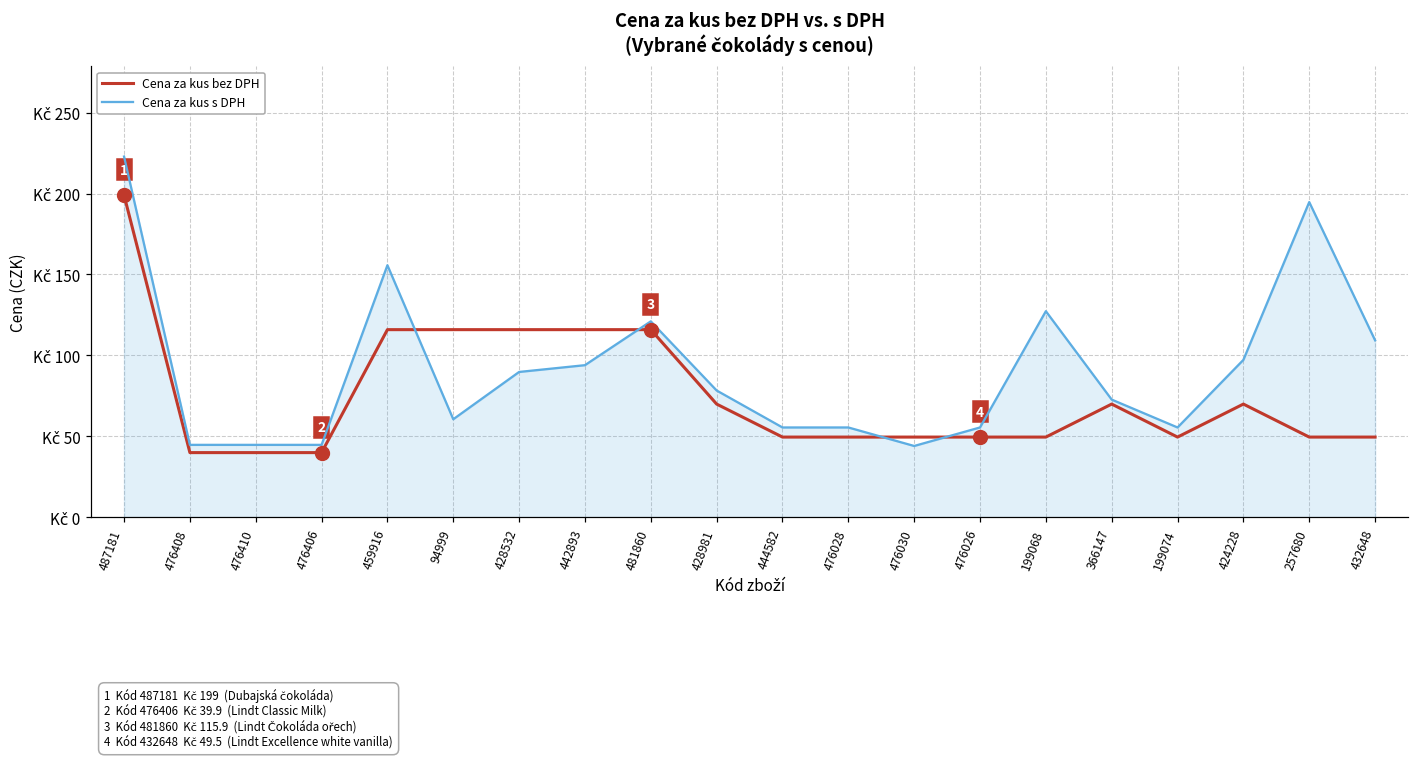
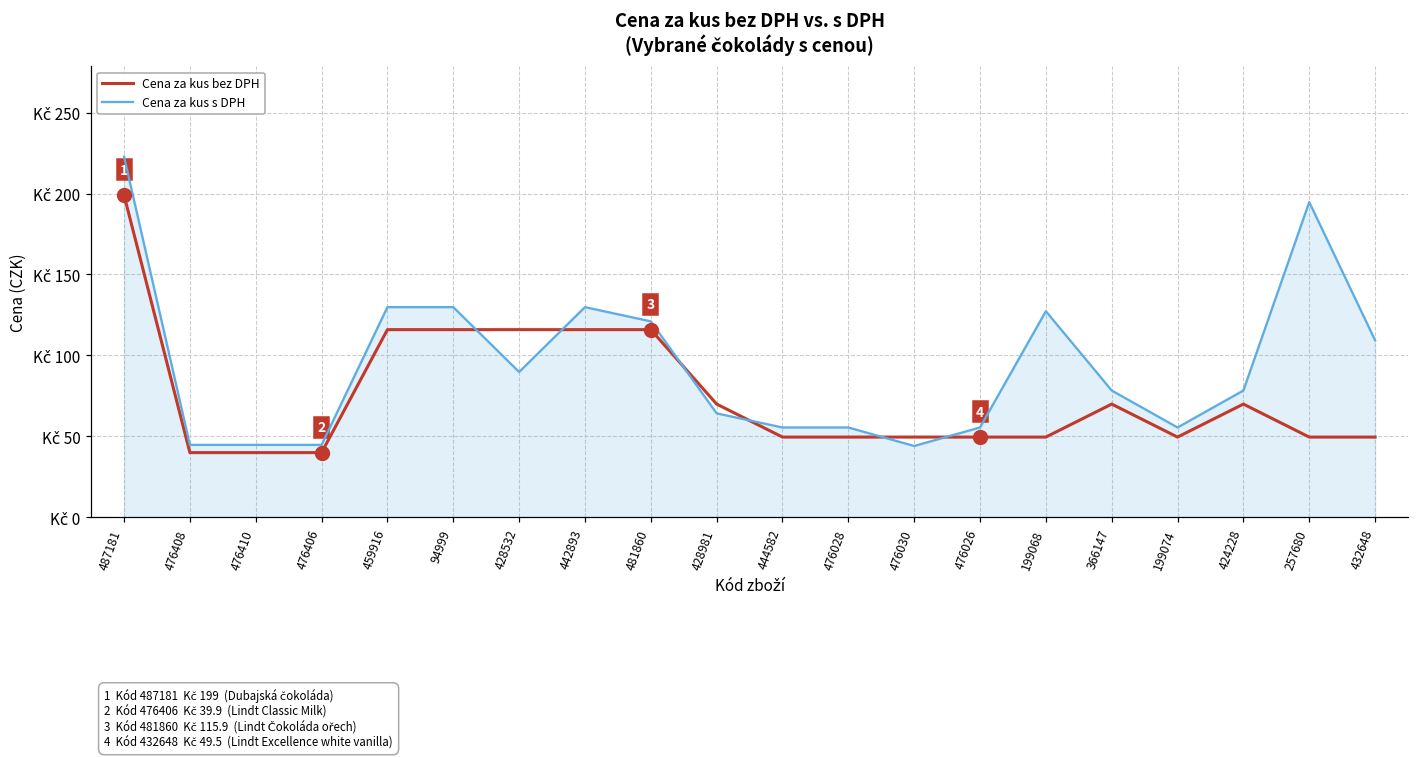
Cena za kus s DPH, 459916: Kč 156 -> Kč 130
Cena za kus s DPH, 94999: Kč 61 -> Kč 130
Cena za kus s DPH, 442893: Kč 94 -> Kč 130
Cena za kus s DPH, 428981: Kč 78 -> Kč 64
Cena za kus s DPH, 366147: Kč 73 -> Kč 78
Cena za kus s DPH, 424228: Kč 97 -> Kč 78
